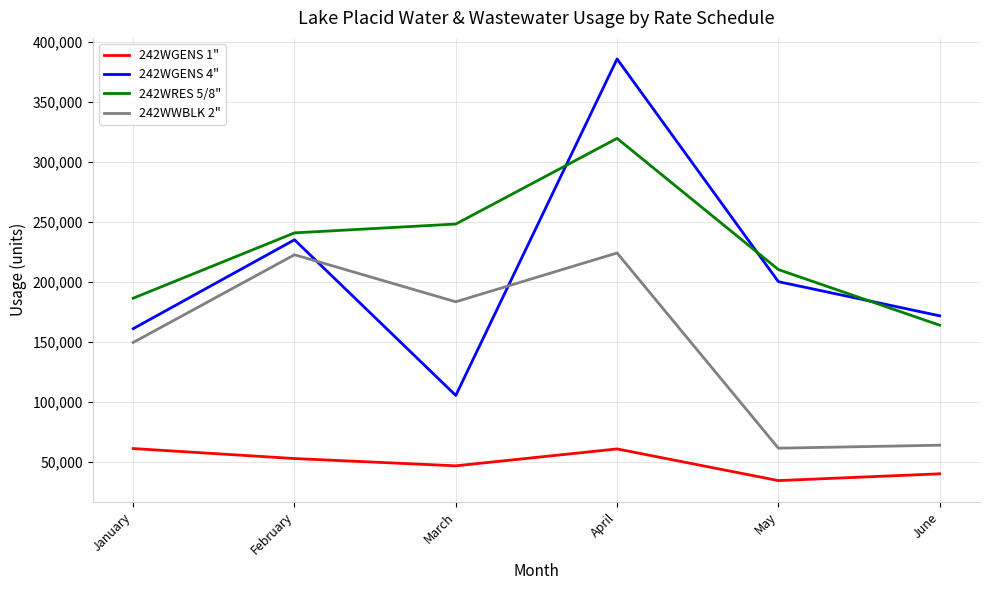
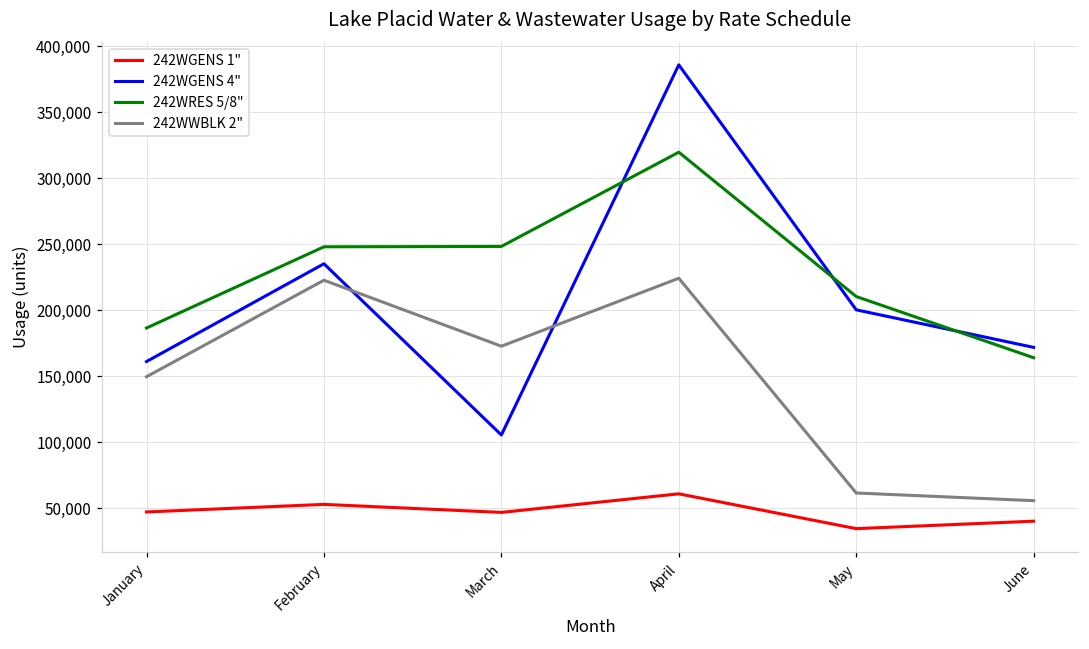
242WGENS 1", January: 61,000 -> 47,000
242WRES 5/8", February: 241,000 -> 248,000
242WWBLK 2", March: 184,000 -> 173,000
242WWBLK 2", June: 64,000 -> 56,000
